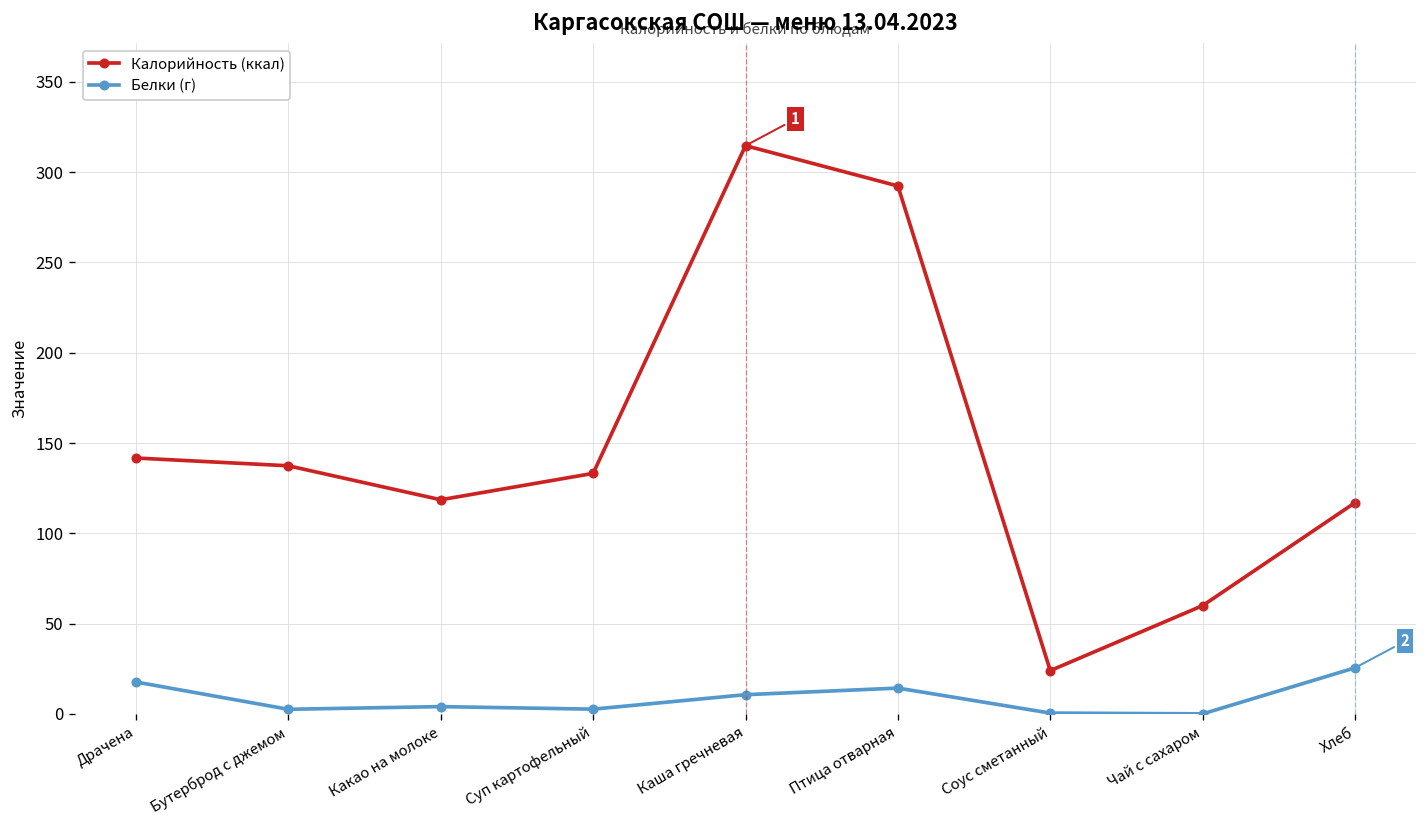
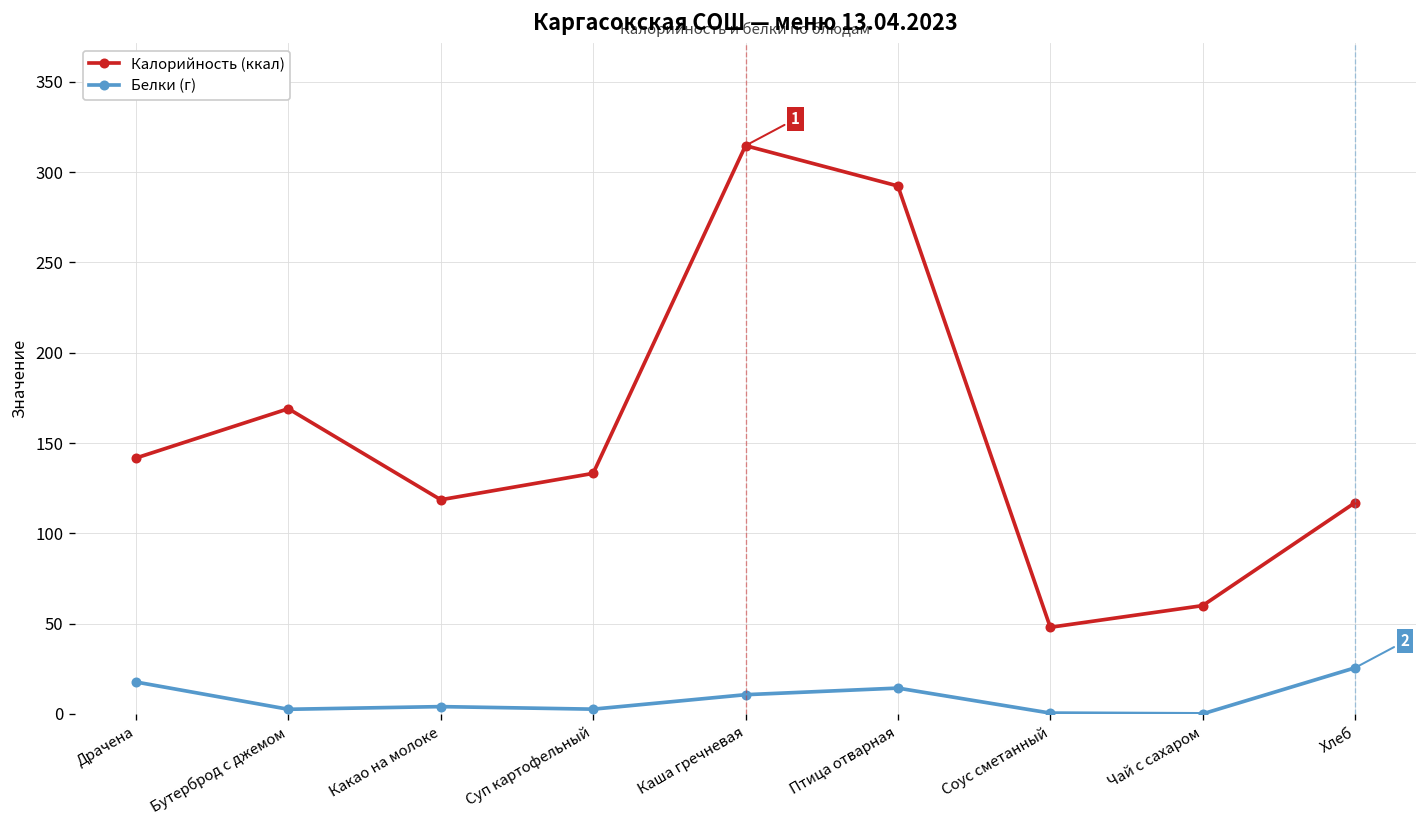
Калорийность (ккал), Бутерброд с джемом: 137 -> 169
Калорийность (ккал), Соус сметанный: 24 -> 48
